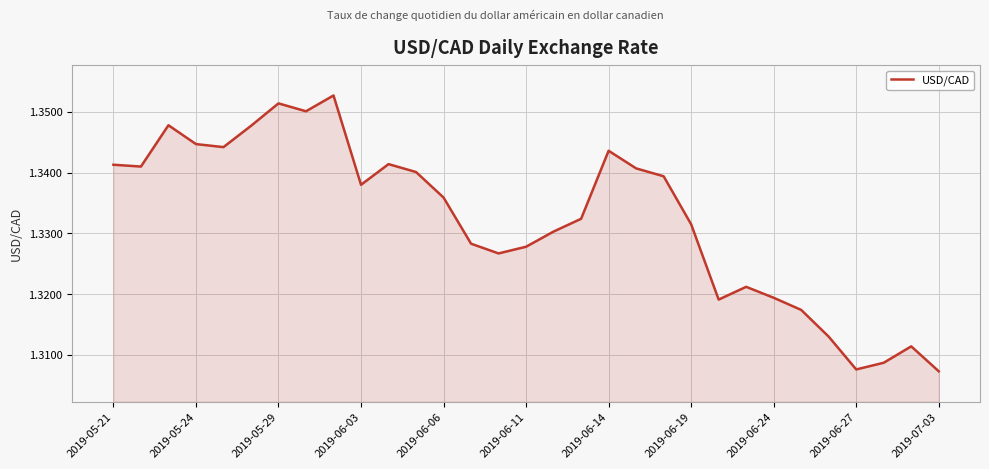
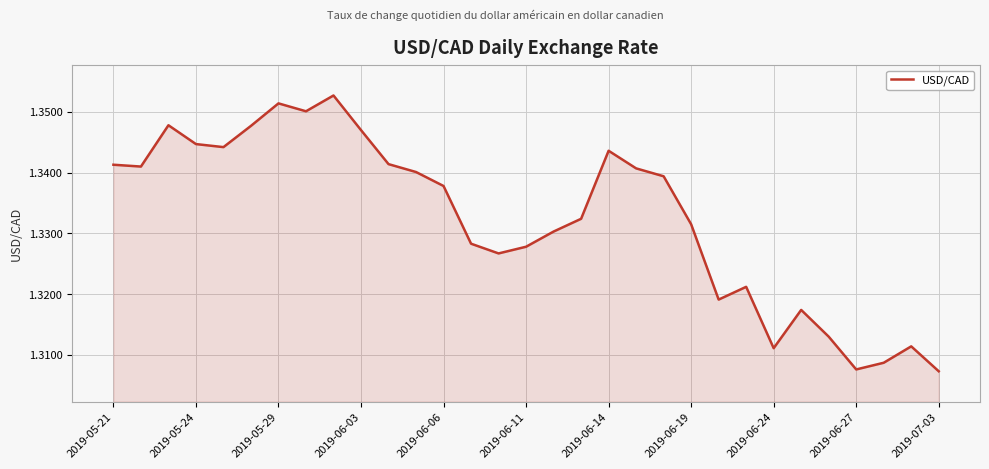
2019-06-03: 1.338 -> 1.347
2019-06-06: 1.336 -> 1.338
2019-06-24: 1.319 -> 1.311
